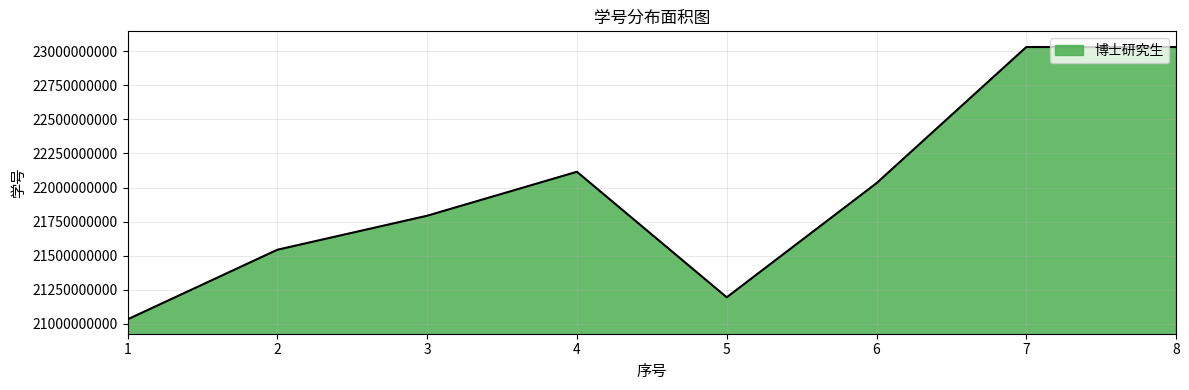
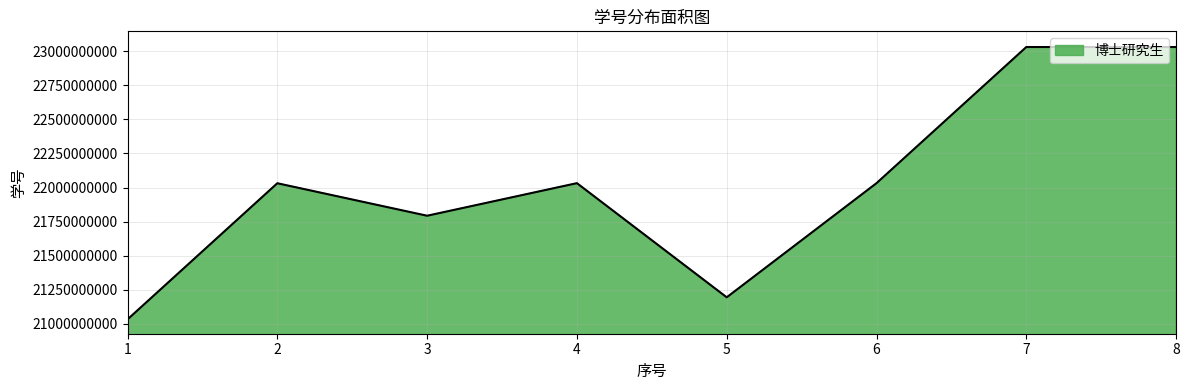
2: 21540000000 -> 22030000000
4: 22120000000 -> 22030000000
